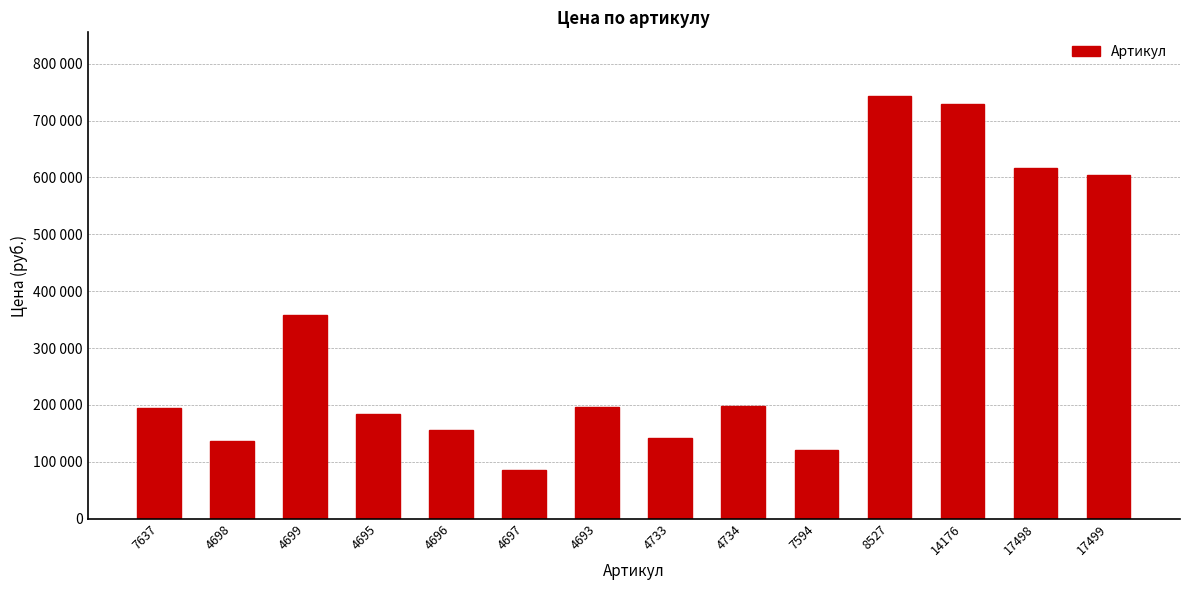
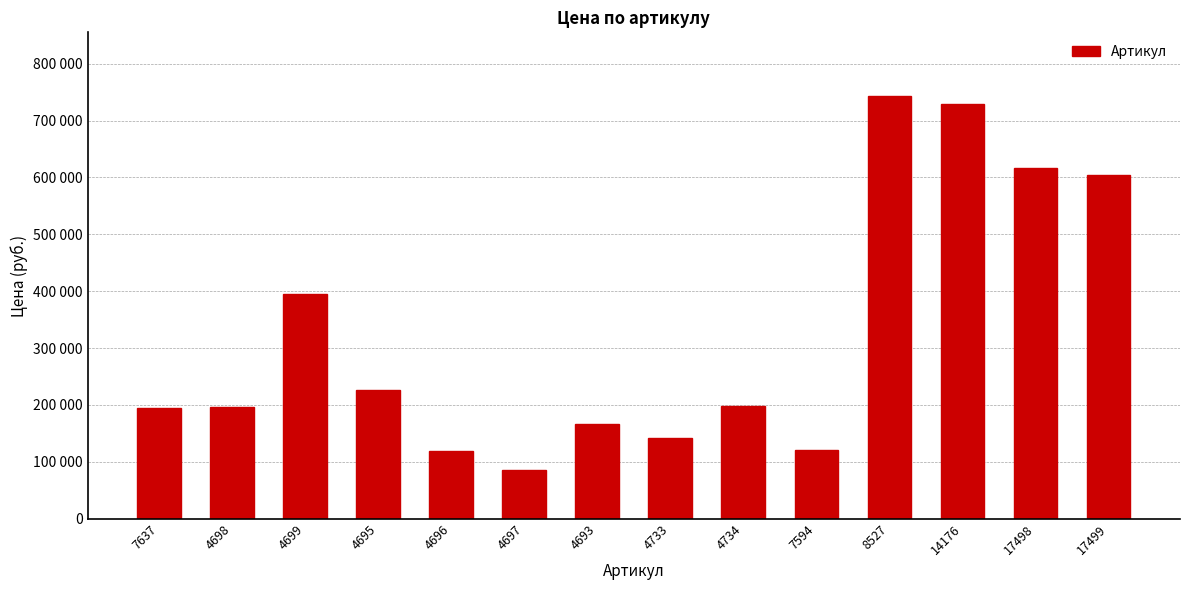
4698: 140000 -> 200000
4699: 360000 -> 390000
4695: 180000 -> 230000
4696: 160000 -> 120000
4693: 200000 -> 170000
